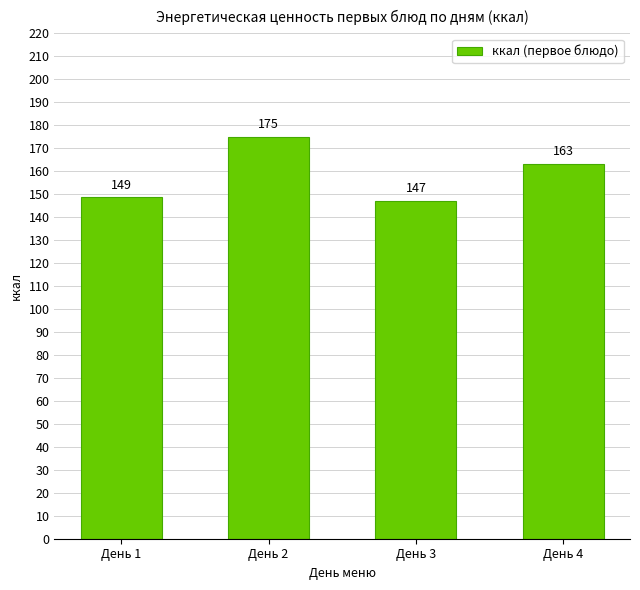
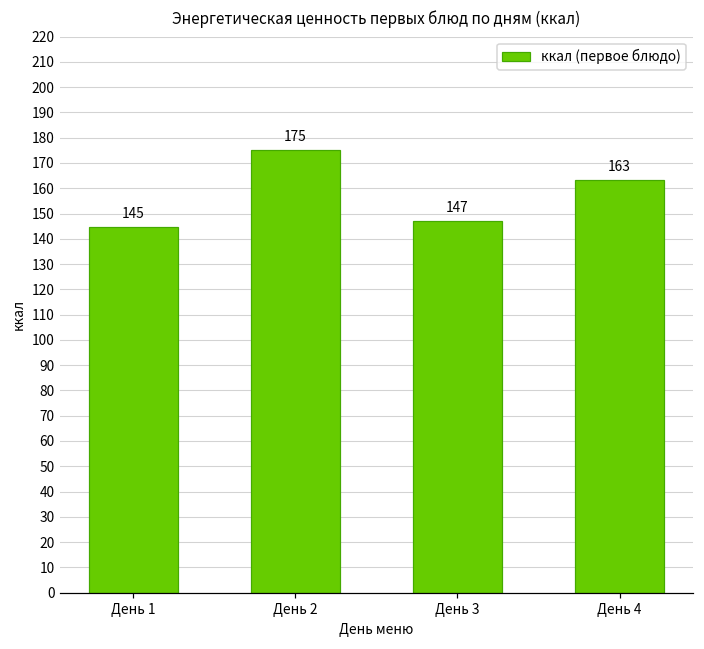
День 1: 149 -> 145
